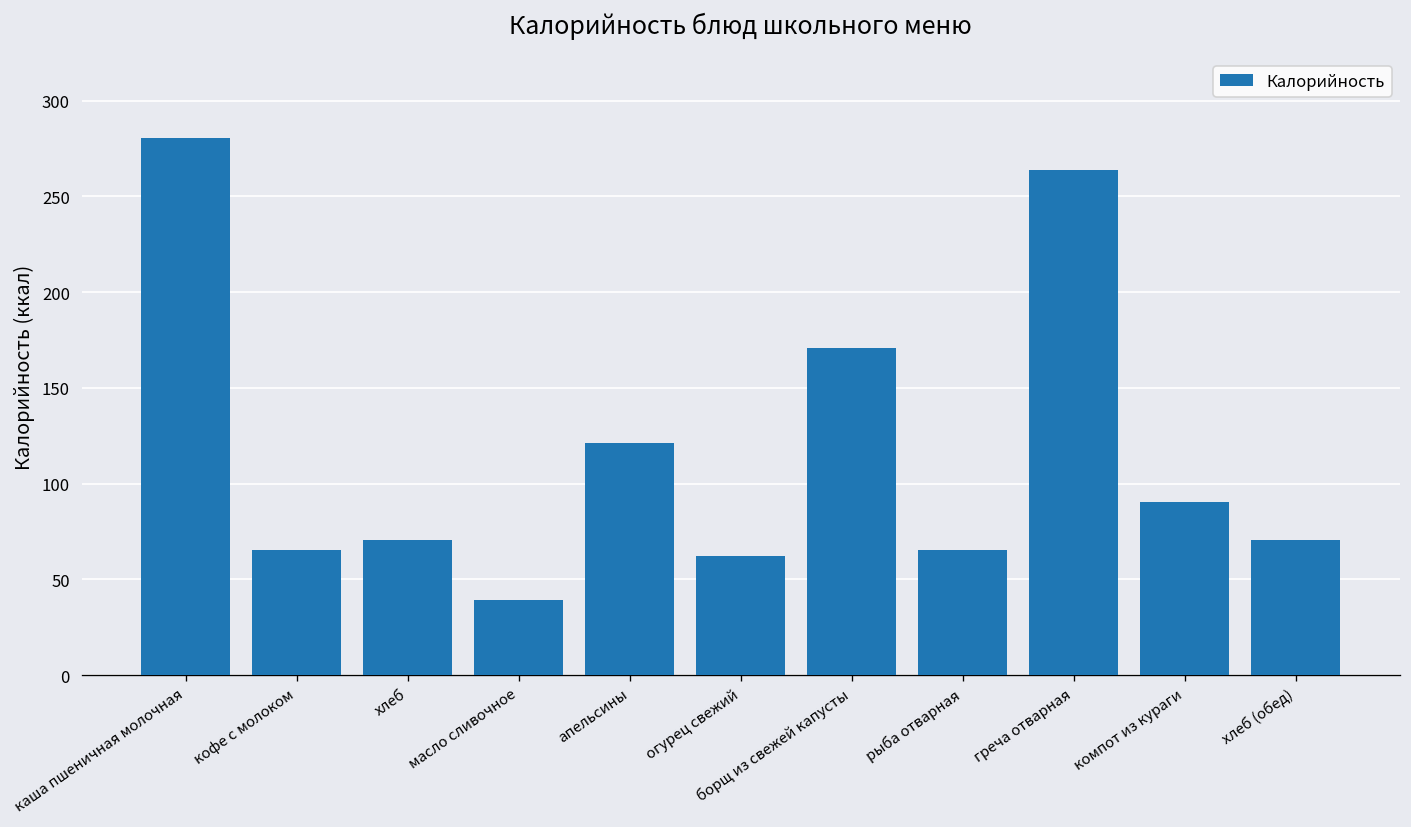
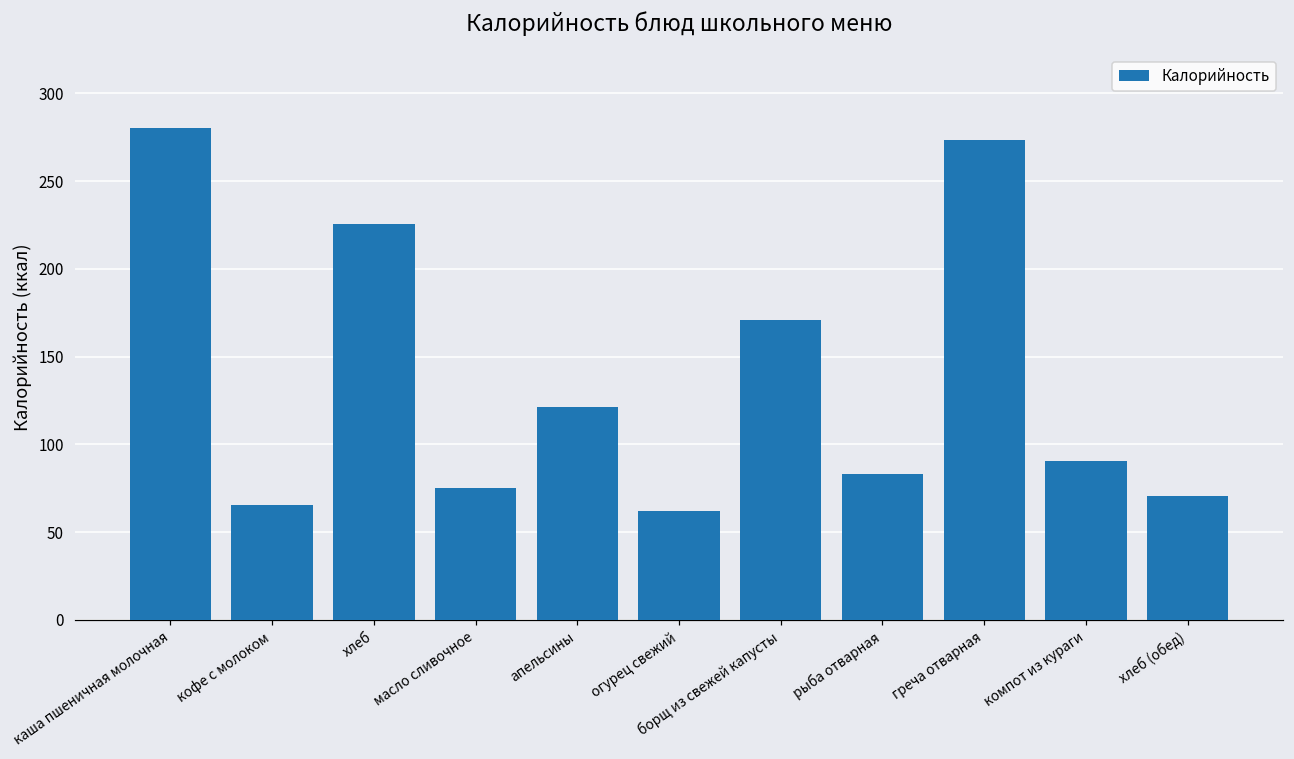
хлеб: 71 -> 226
масло сливочное: 39 -> 75
рыба отварная: 66 -> 83
греча отварная: 264 -> 273
